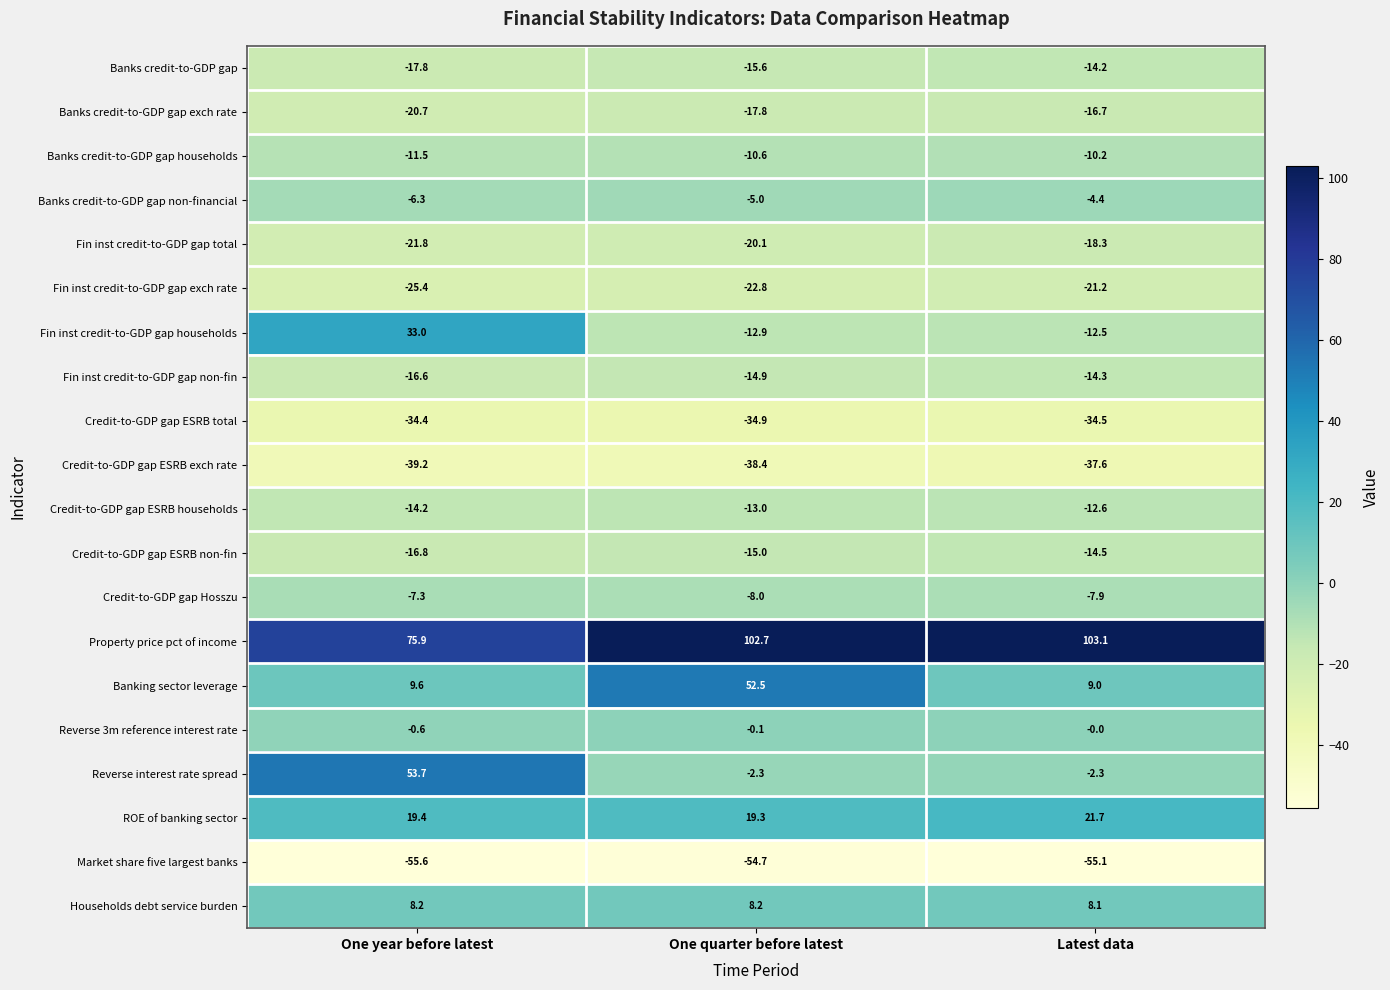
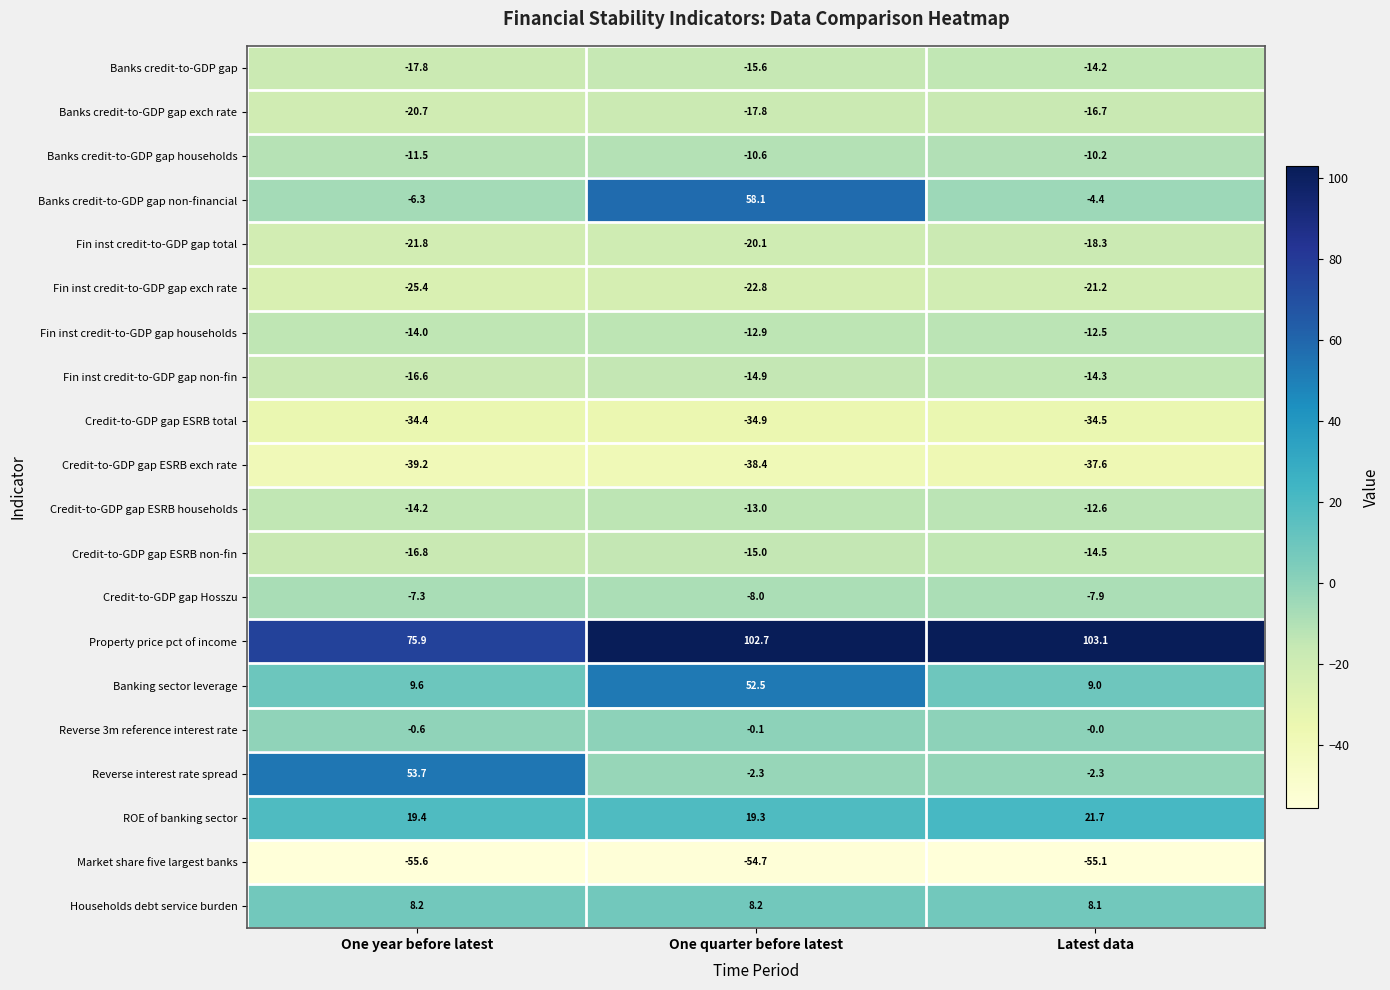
Banks credit-to-GDP gap non-financial, One quarter before latest: -5.0 -> 58.1
Fin inst credit-to-GDP gap households, One year before latest: 33.0 -> -14.0
